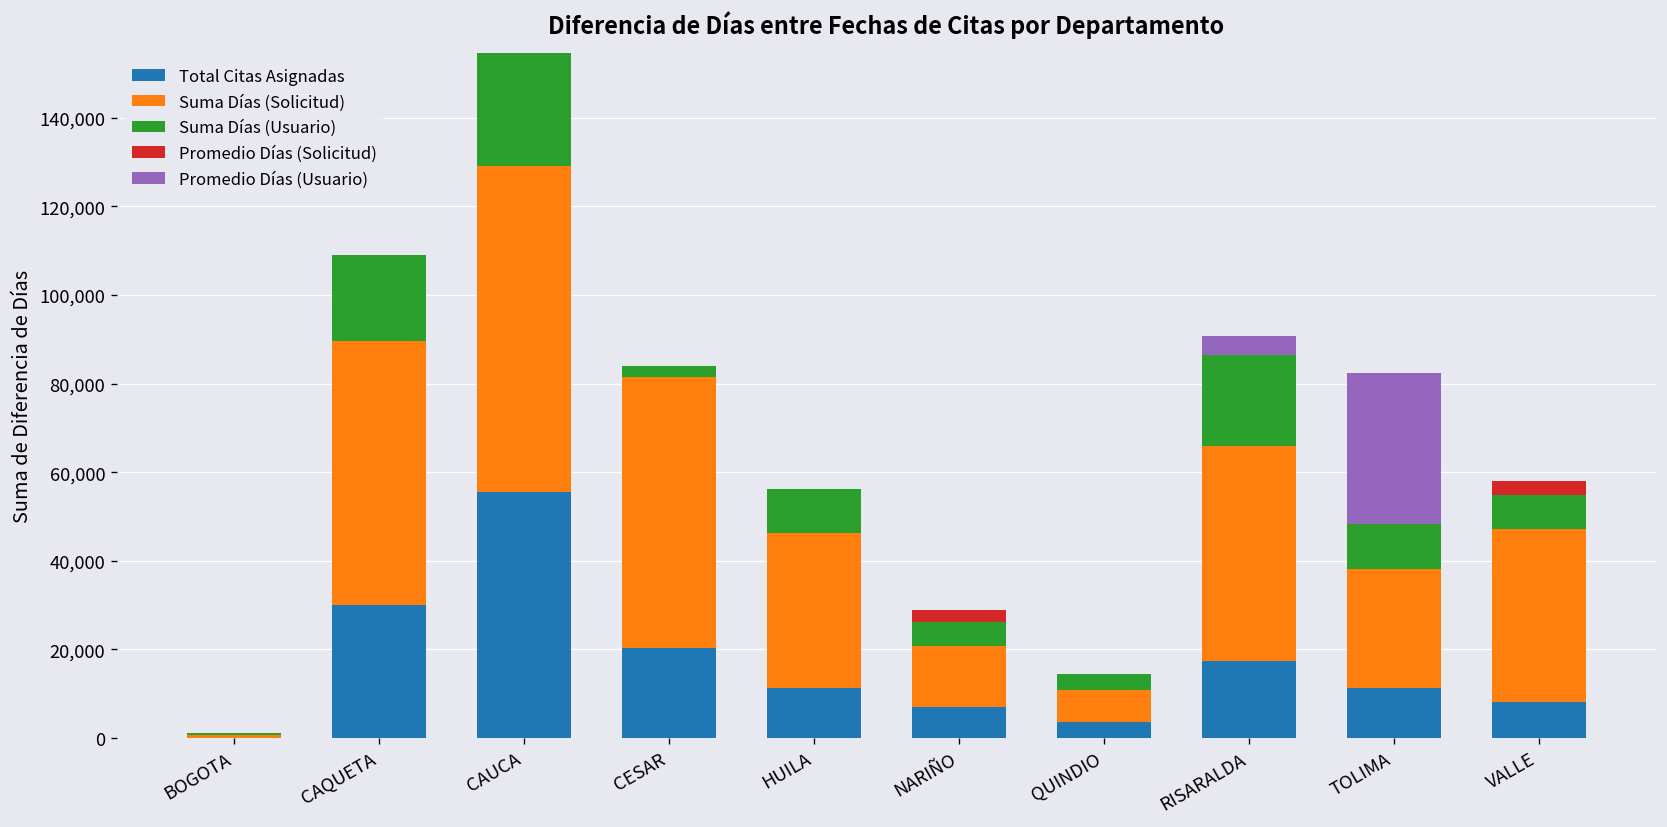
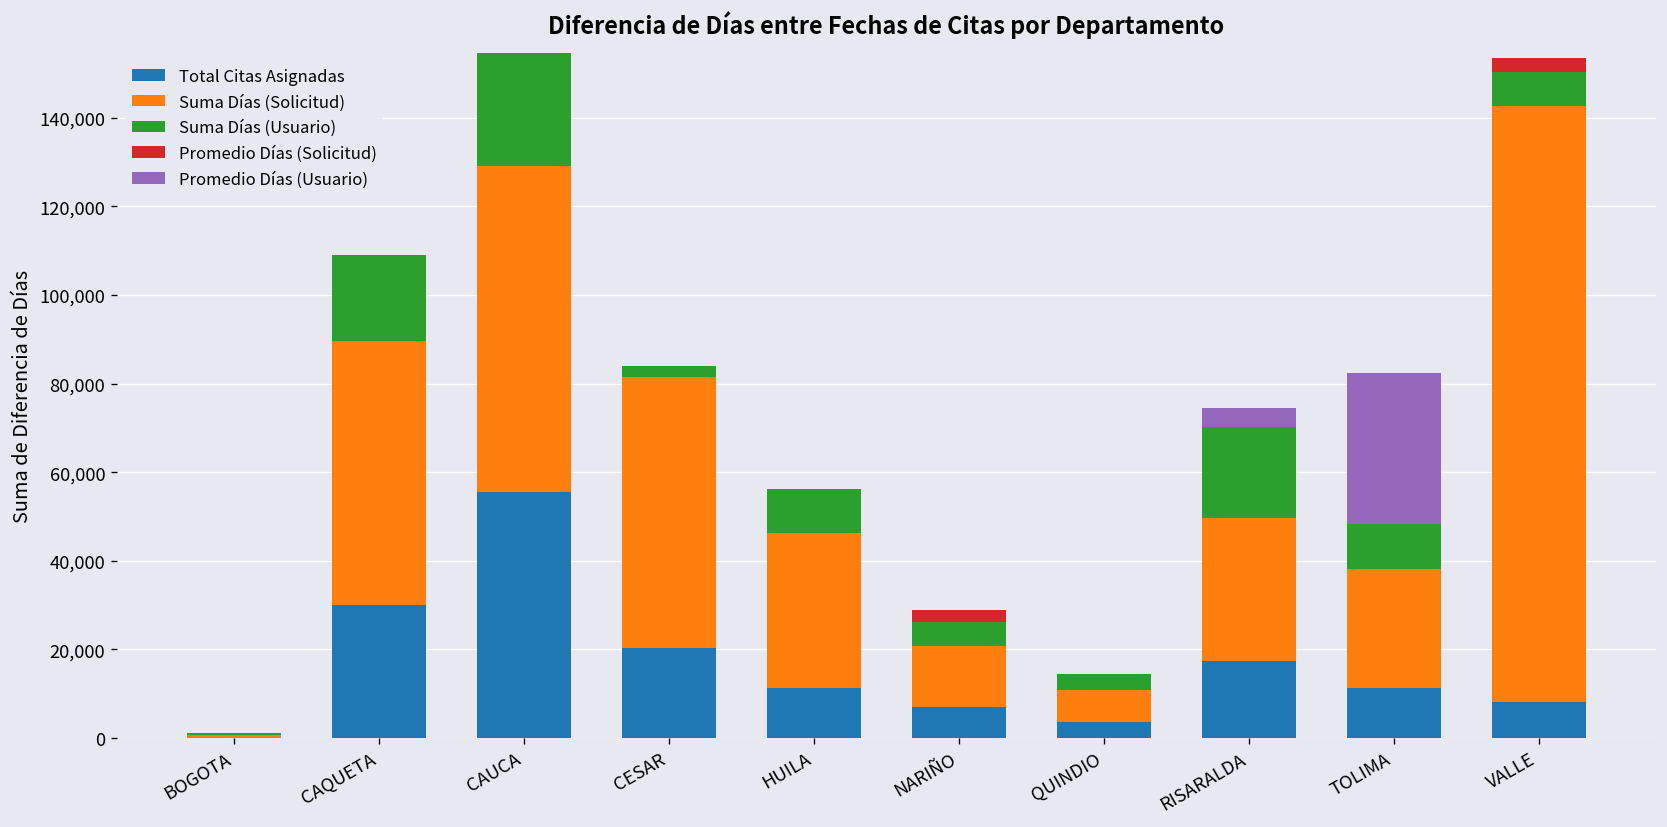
Suma Días (Solicitud), RISARALDA: 49,000 -> 32,000
Suma Días (Solicitud), VALLE: 39,000 -> 135,000
